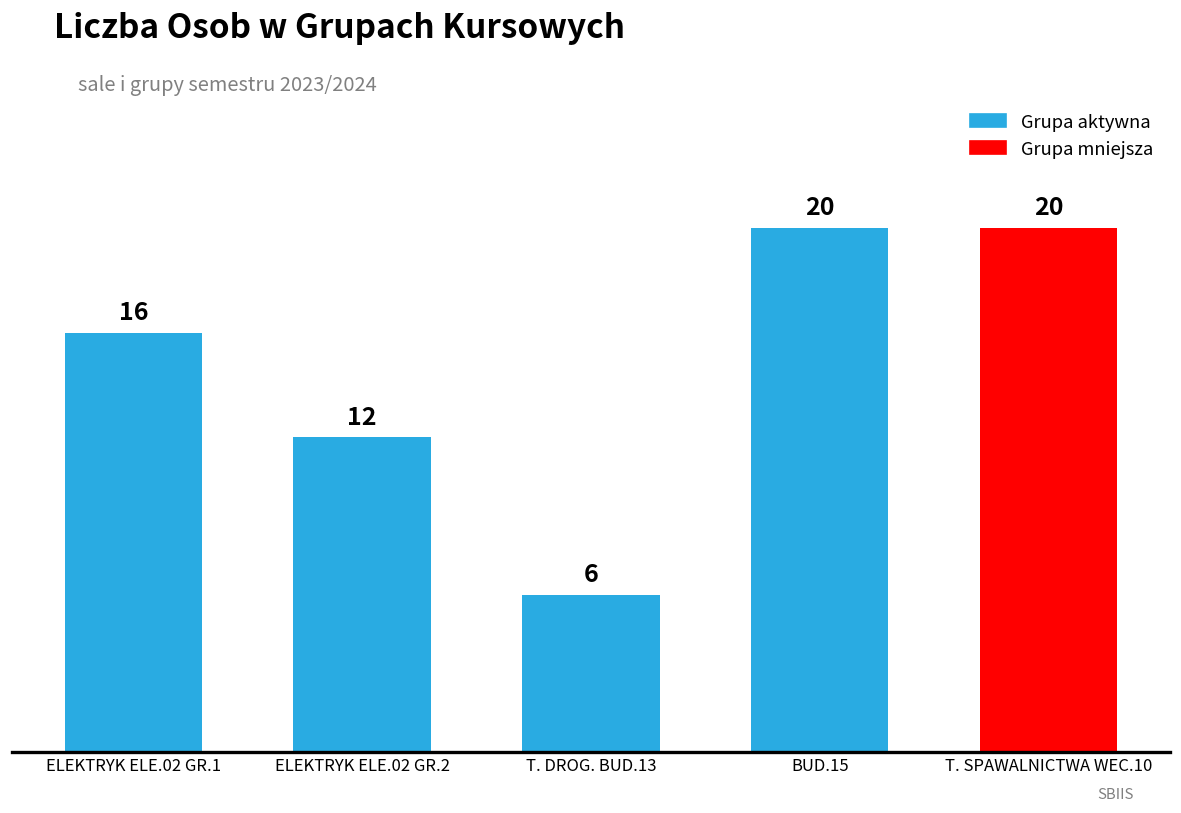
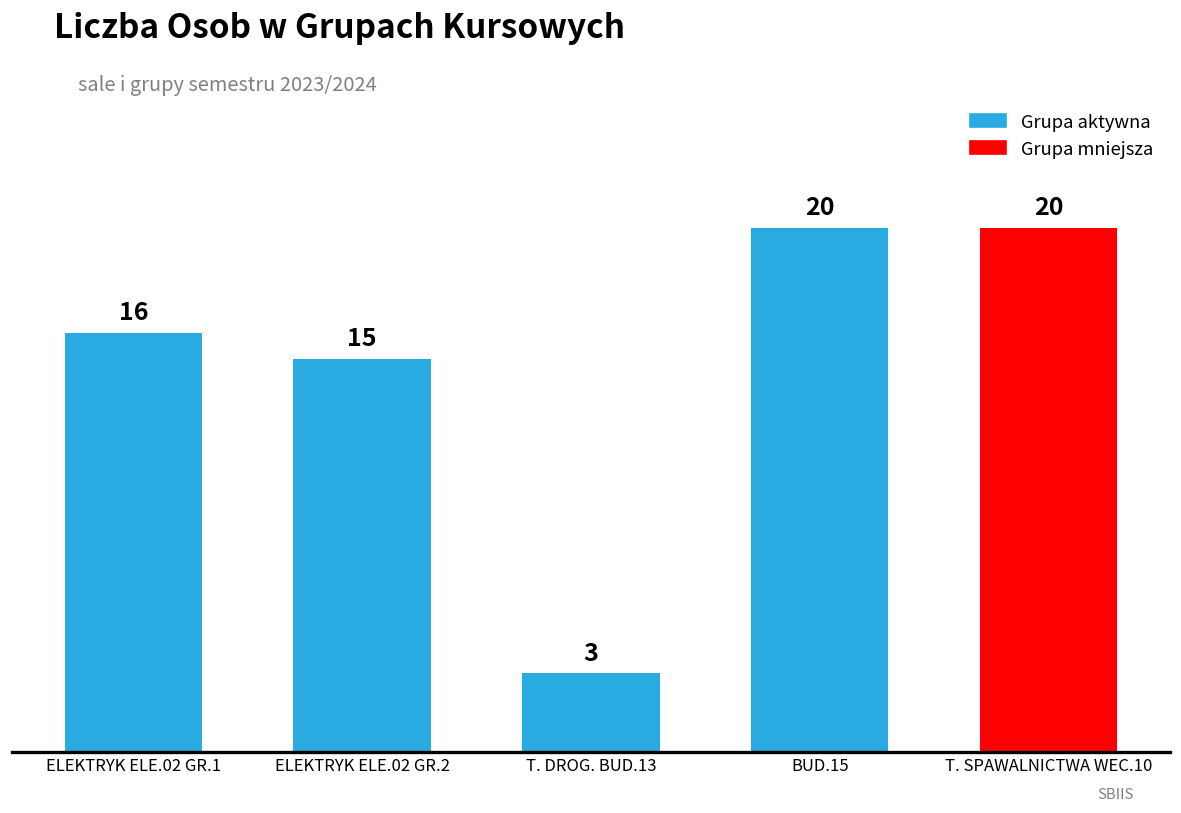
ELEKTRYK ELE.02 GR.2: 12 -> 15
T. DROG. BUD.13: 6 -> 3
